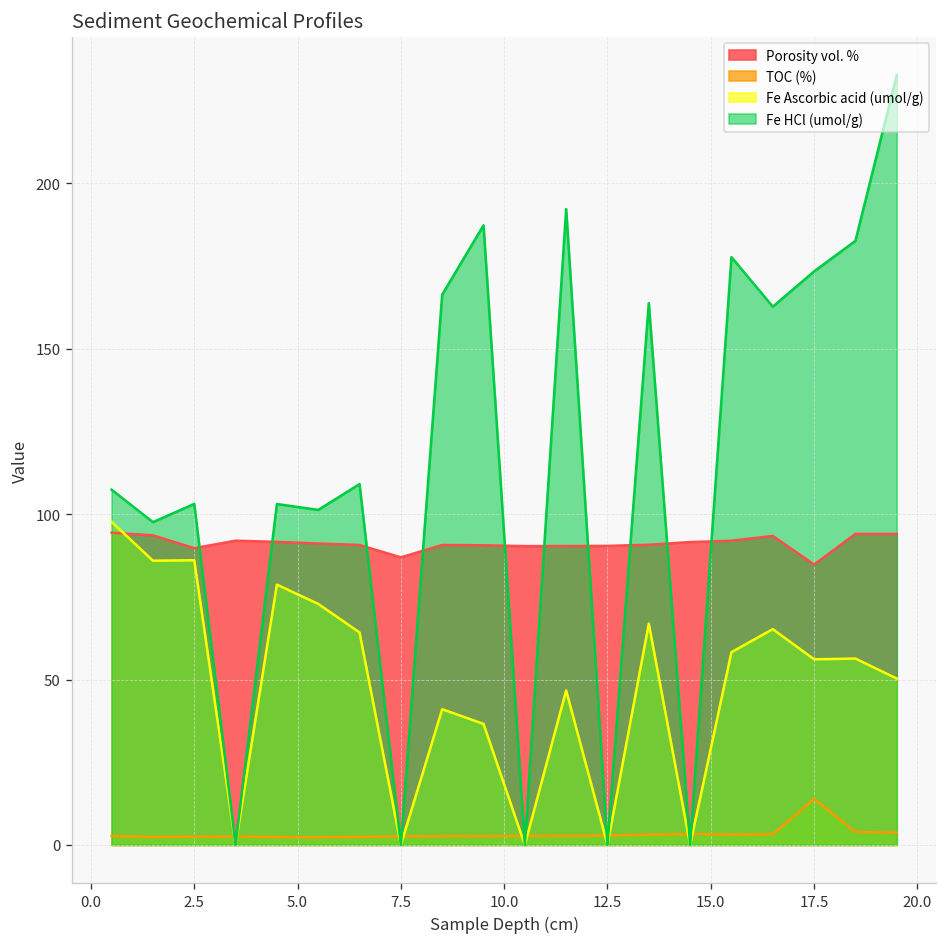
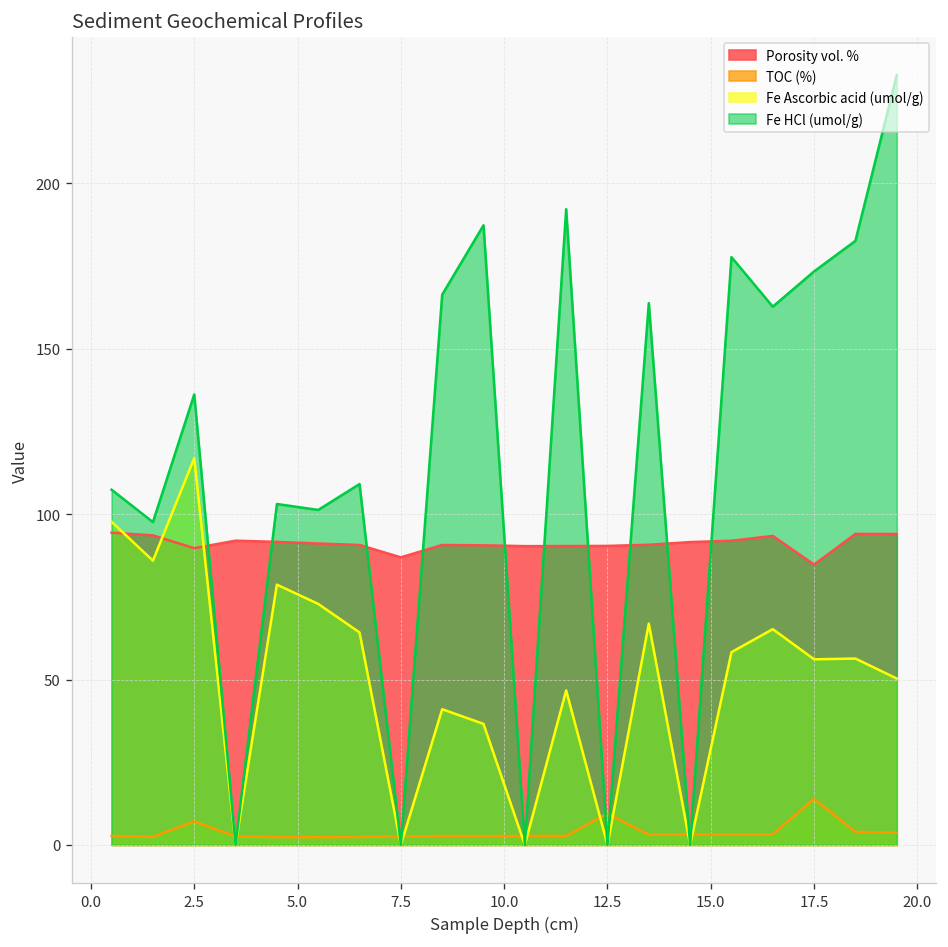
TOC (%), 2.5: 2 -> 7
Fe Ascorbic acid (umol/g), 2.5: 86 -> 117
Fe HCl (umol/g), 2.5: 103 -> 136
TOC (%), 12.5: 3 -> 9
